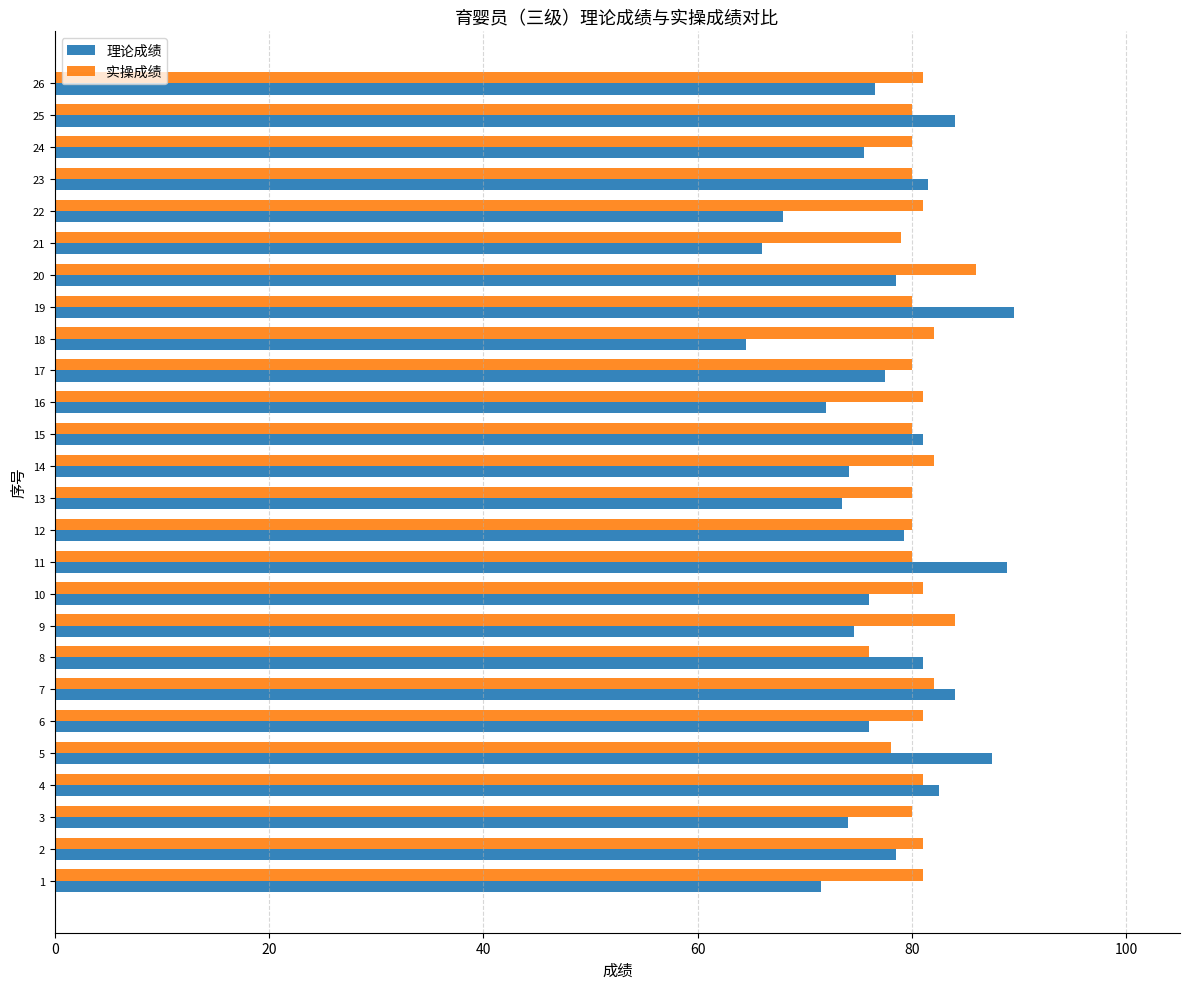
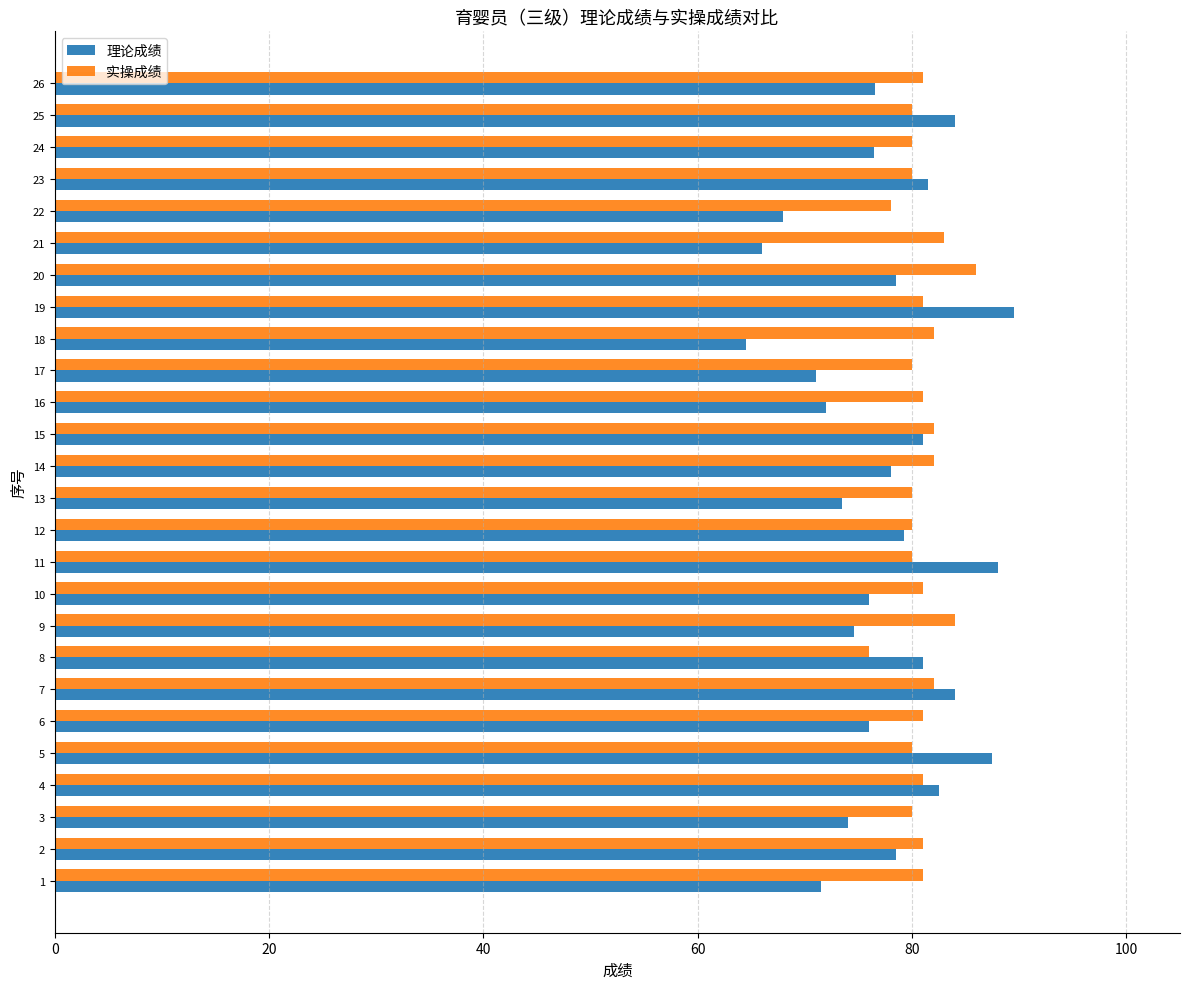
理论成绩, 24: 75.5 -> 76.4
实操成绩, 22: 81 -> 78
实操成绩, 21: 79 -> 83
实操成绩, 19: 80 -> 81
理论成绩, 17: 77.5 -> 71.0
实操成绩, 15: 80 -> 82
理论成绩, 14: 74.1 -> 78.0
理论成绩, 11: 88.9 -> 88.0
实操成绩, 5: 78 -> 80
